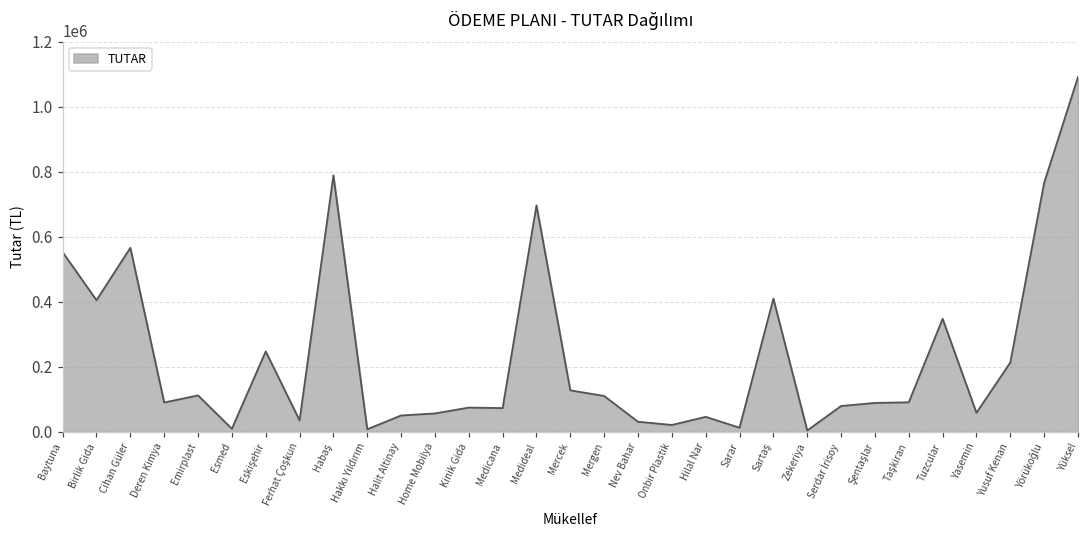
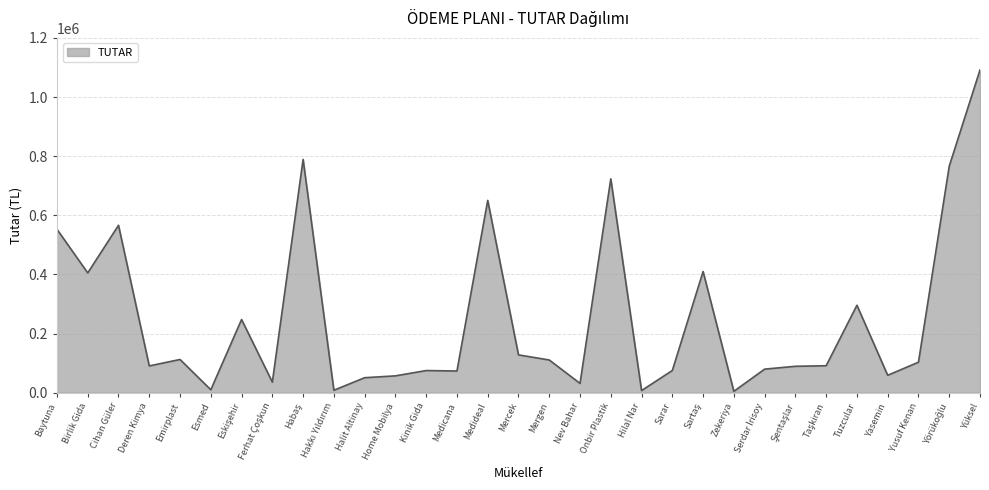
Medideal: 700000 -> 650000
Onbir Plastik: 20000 -> 720000
Hilal Nar: 50000 -> 10000
Sarar: 10000 -> 70000
Tuzcular: 350000 -> 300000
Yusuf Kenan: 210000 -> 100000
